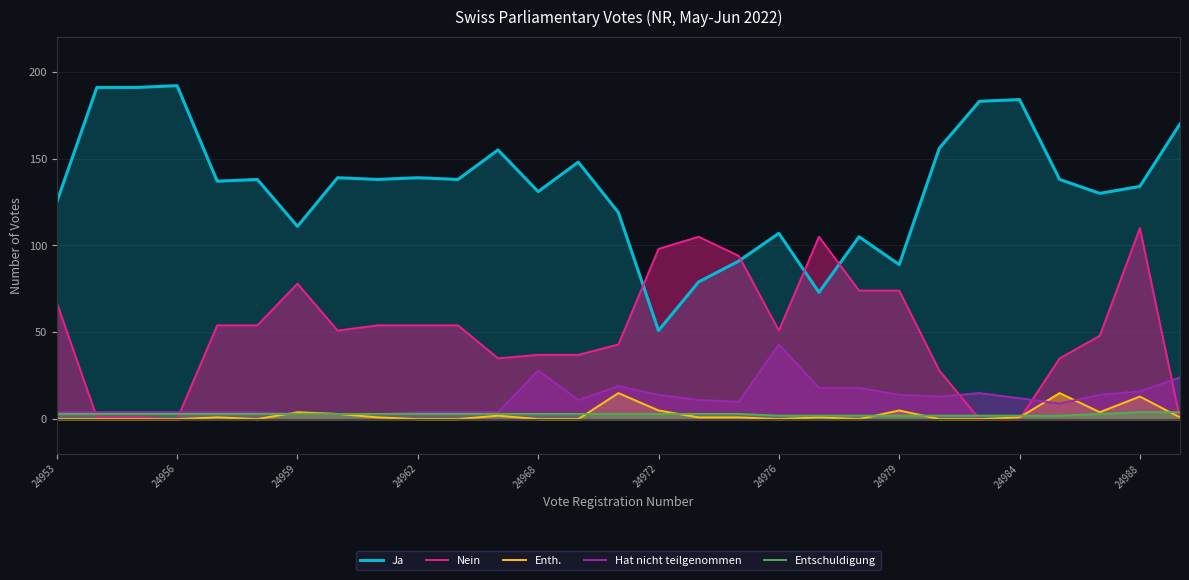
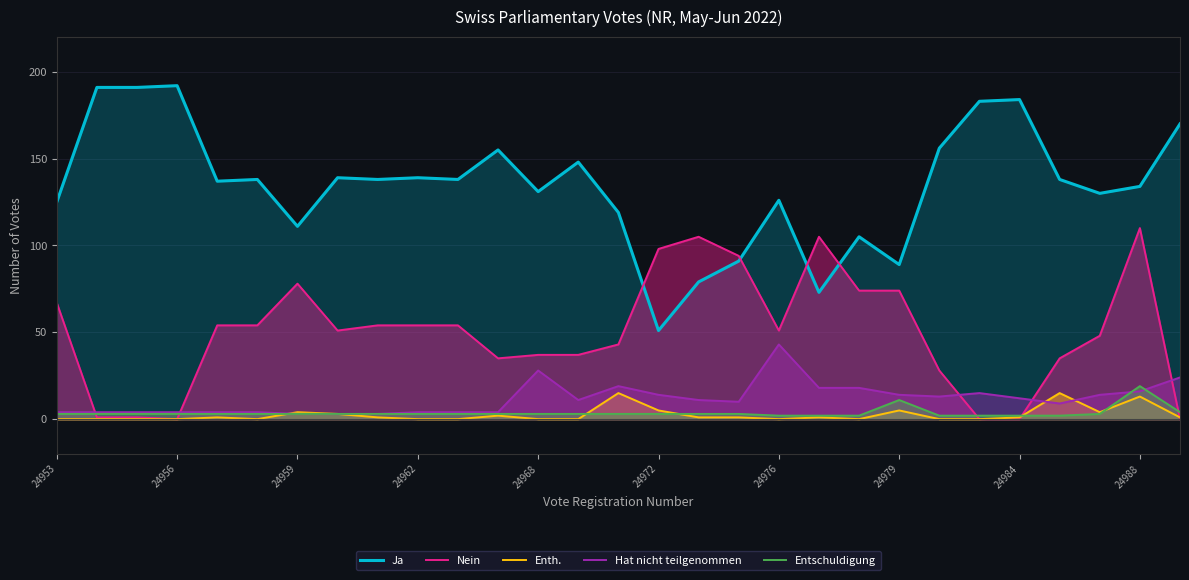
Ja, 24976: 107 -> 126
Entschuldigung, 24979: 2 -> 11
Entschuldigung, 24988: 4 -> 19
